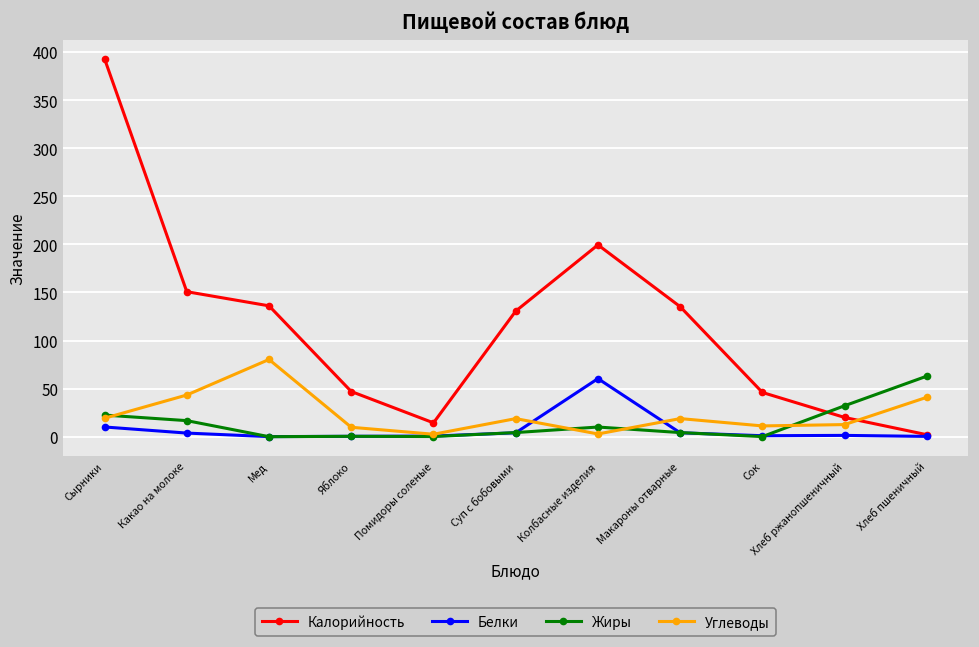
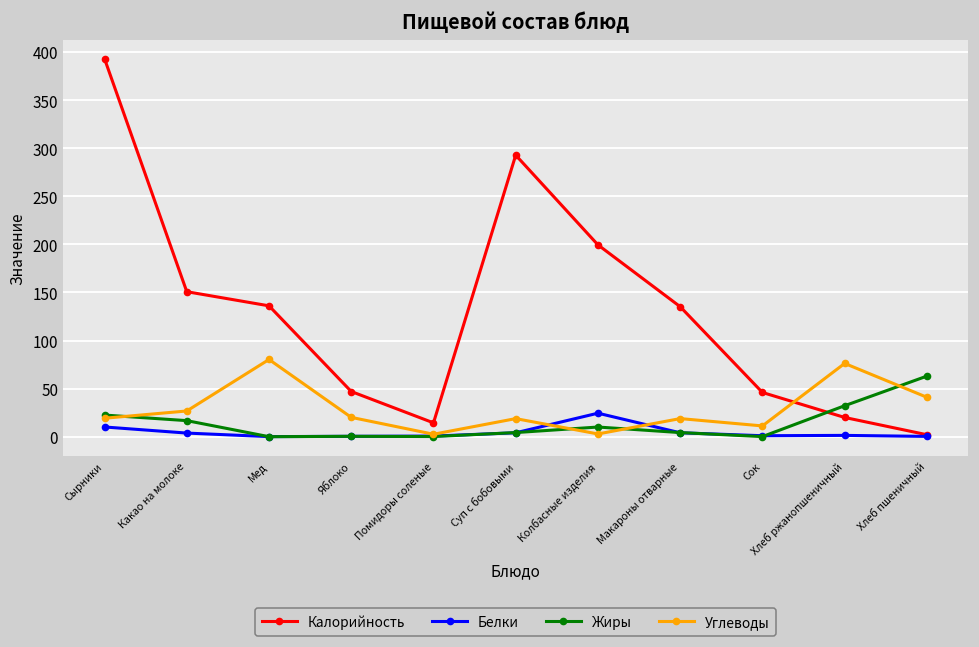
Углеводы, Какао на молоке: 40 -> 30
Углеводы, Яблоко: 10 -> 20
Калорийность, Суп с бобовыми: 130 -> 290
Белки, Колбасные изделия: 60 -> 20
Углеводы, Хлеб ржанопшеничный: 10 -> 80
